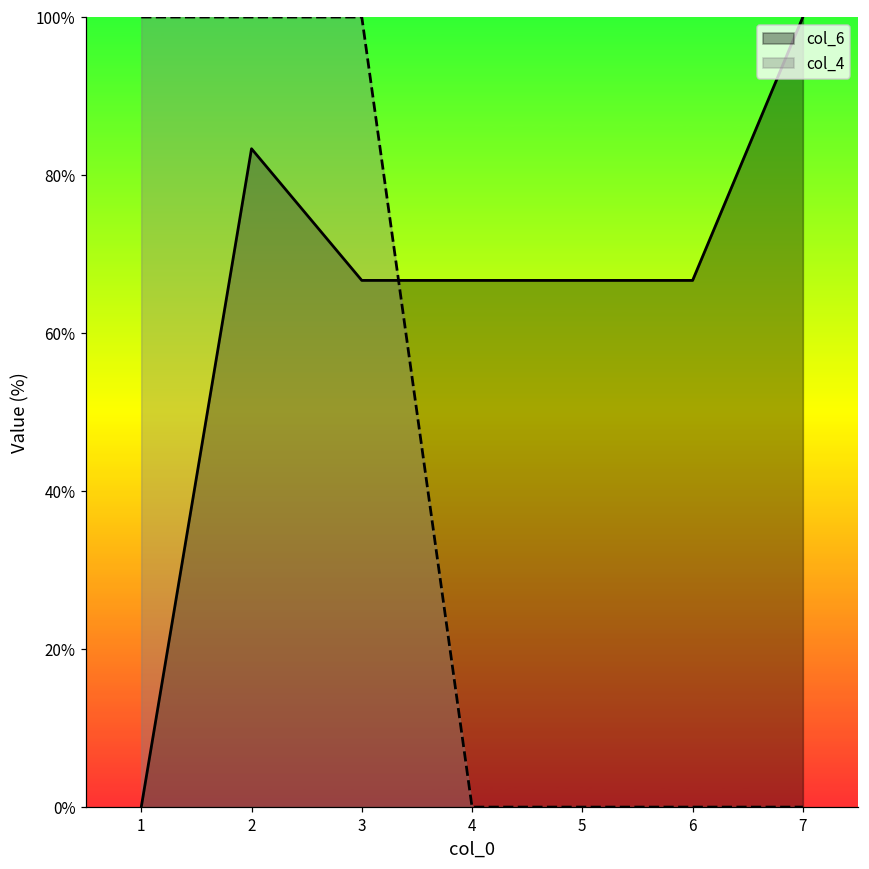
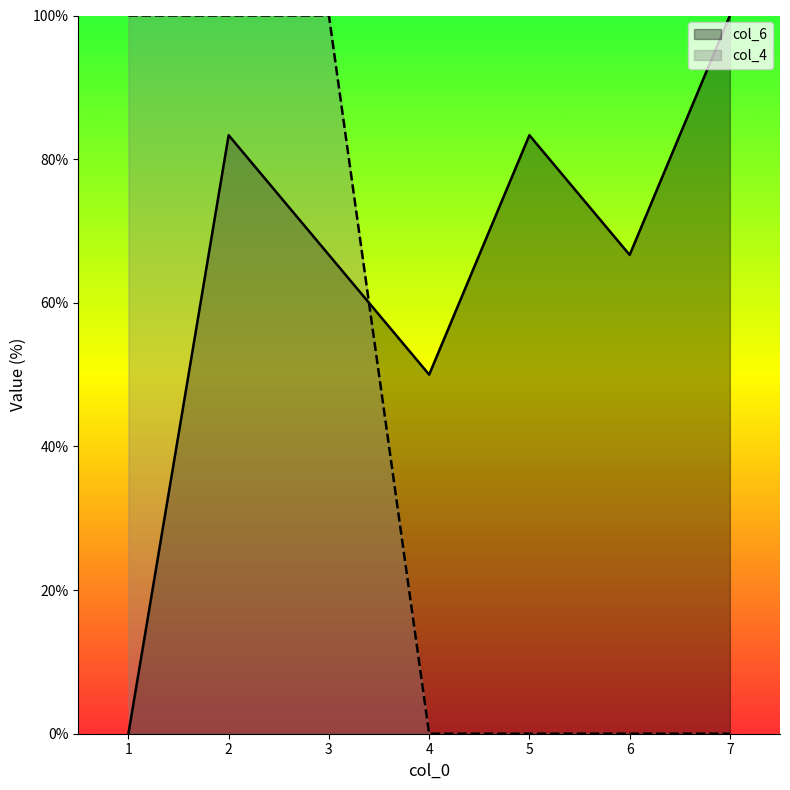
col_6, 4: 67% -> 50%
col_6, 5: 67% -> 83%
